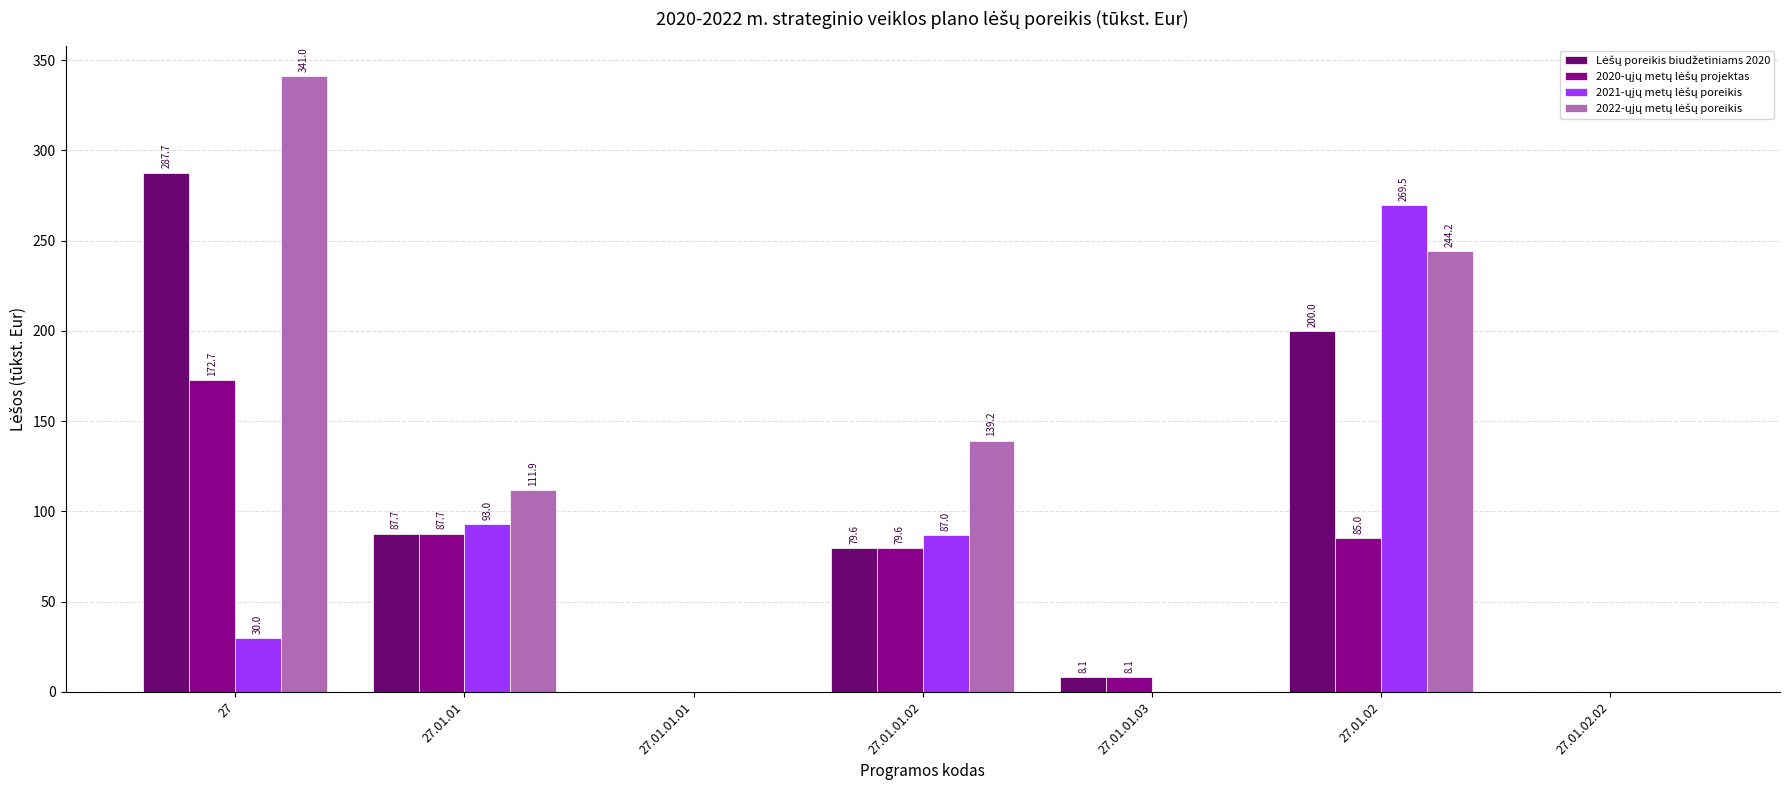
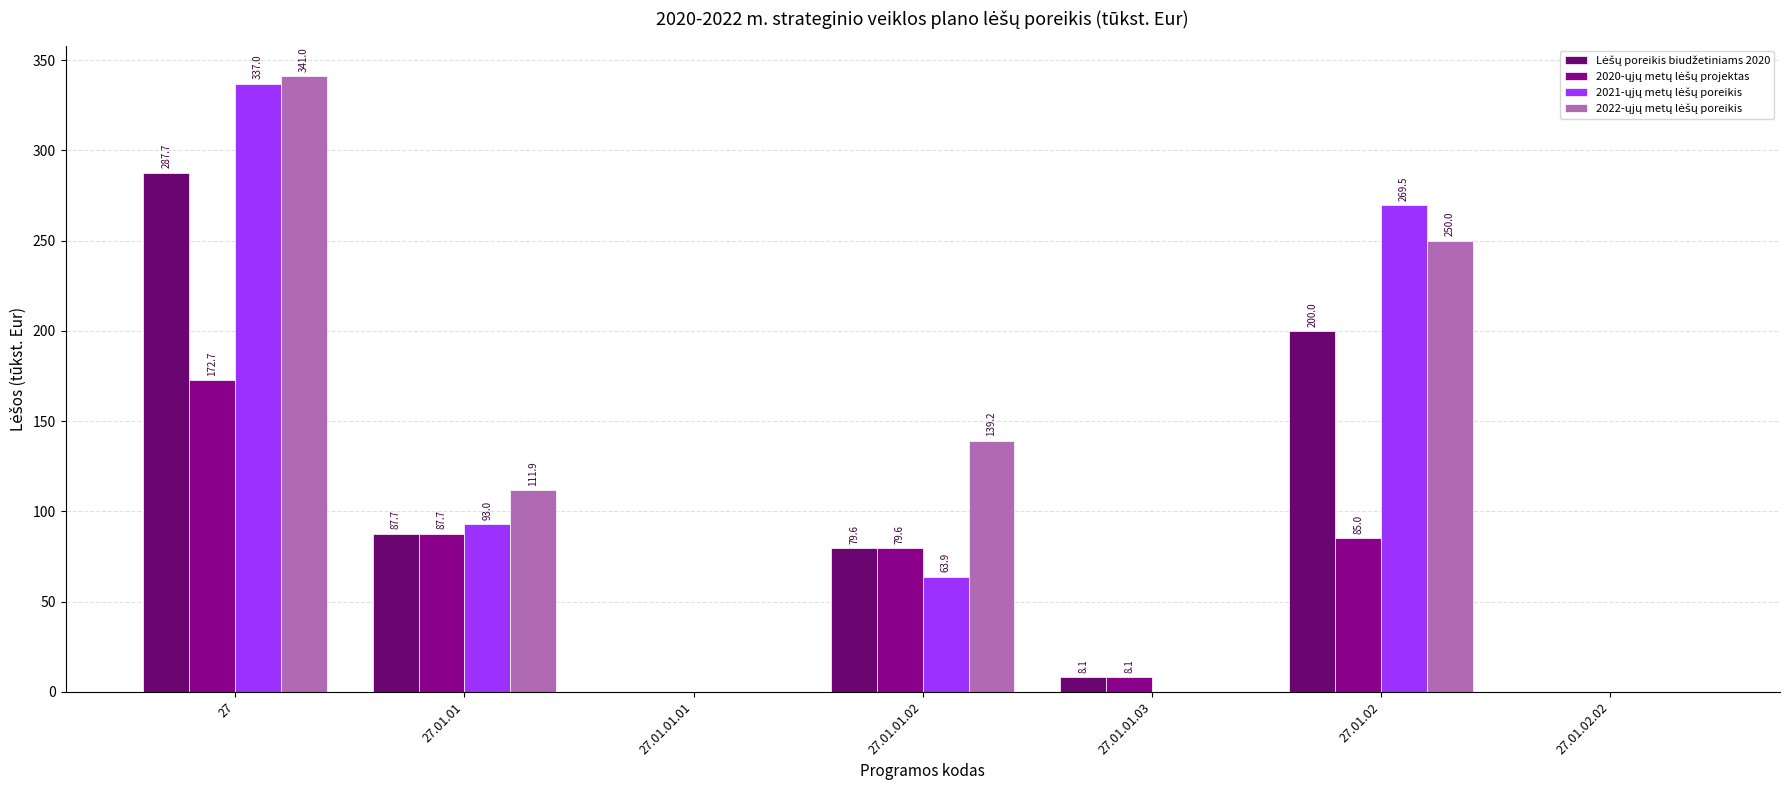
2021-ųjų metų lėšų poreikis, 27: 30.0 -> 337.0
2021-ųjų metų lėšų poreikis, 27.01.01.02: 87.0 -> 63.9
2022-ųjų metų lėšų poreikis, 27.01.02: 244.2 -> 250.0
